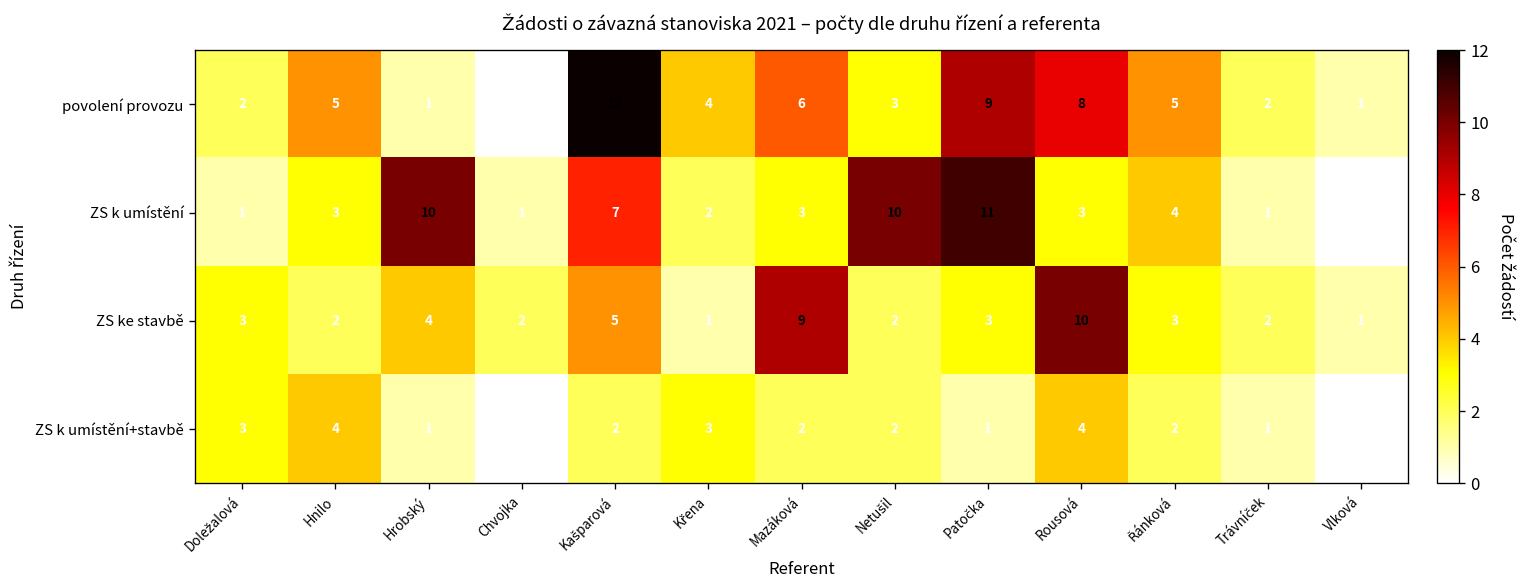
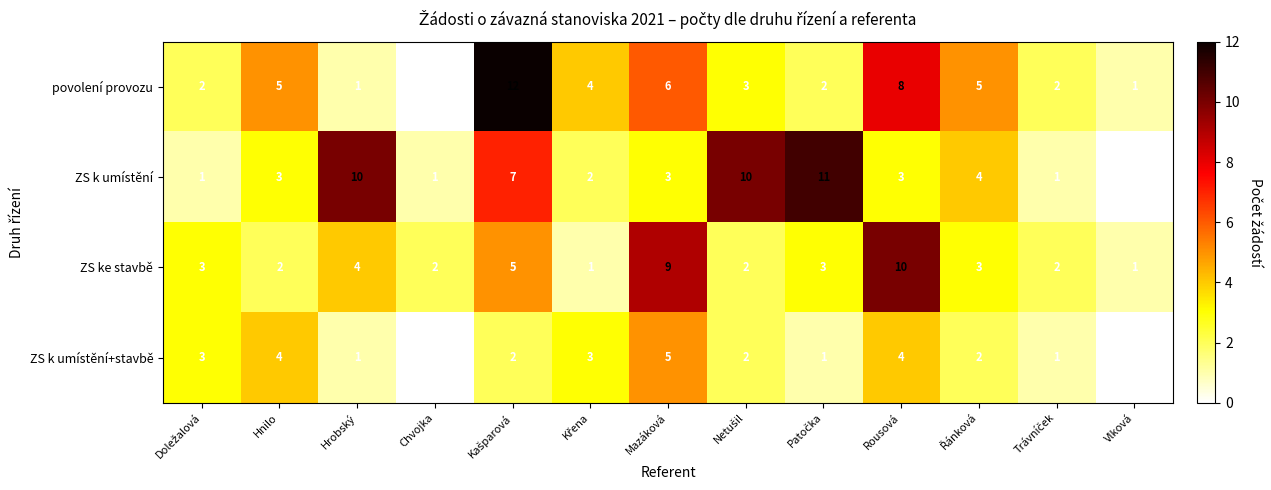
povolení provozu, Patočka: 9 -> 2
ZS k umístění+stavbě, Mazáková: 2 -> 5
